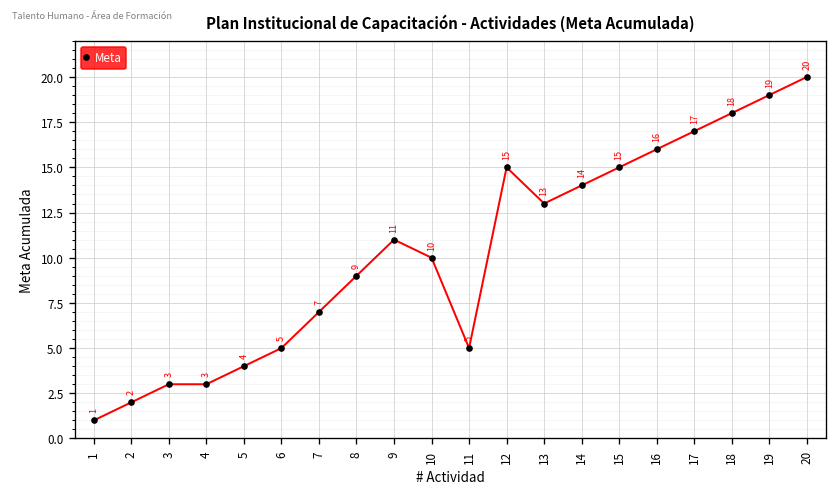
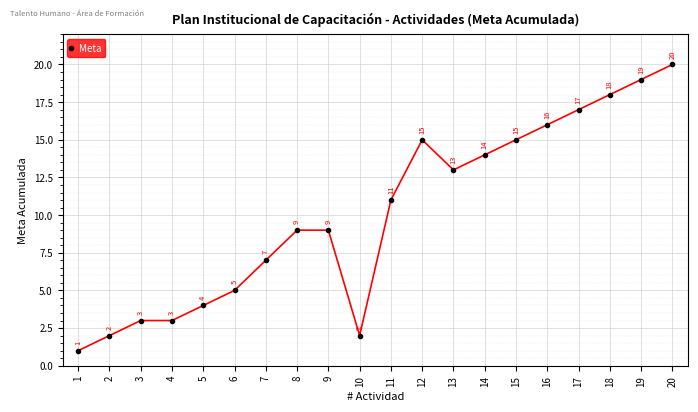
9: 11 -> 9
10: 10 -> 2
11: 5 -> 11
